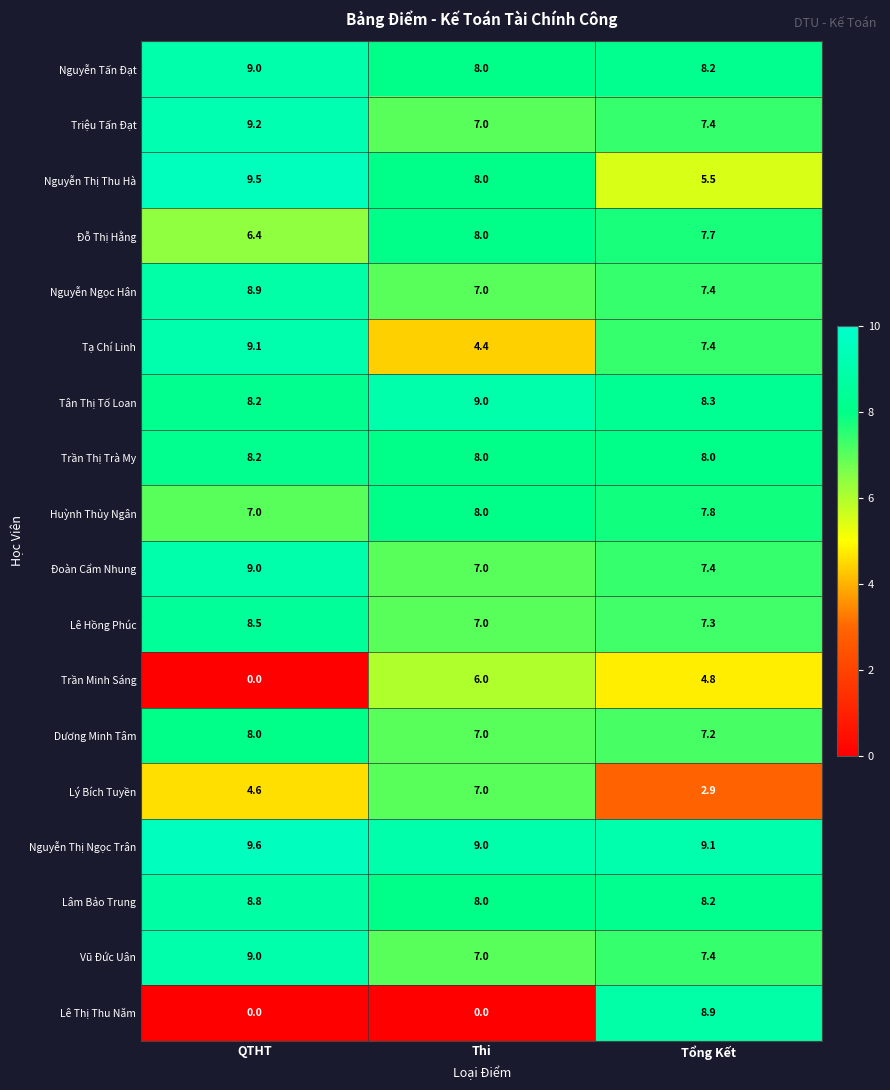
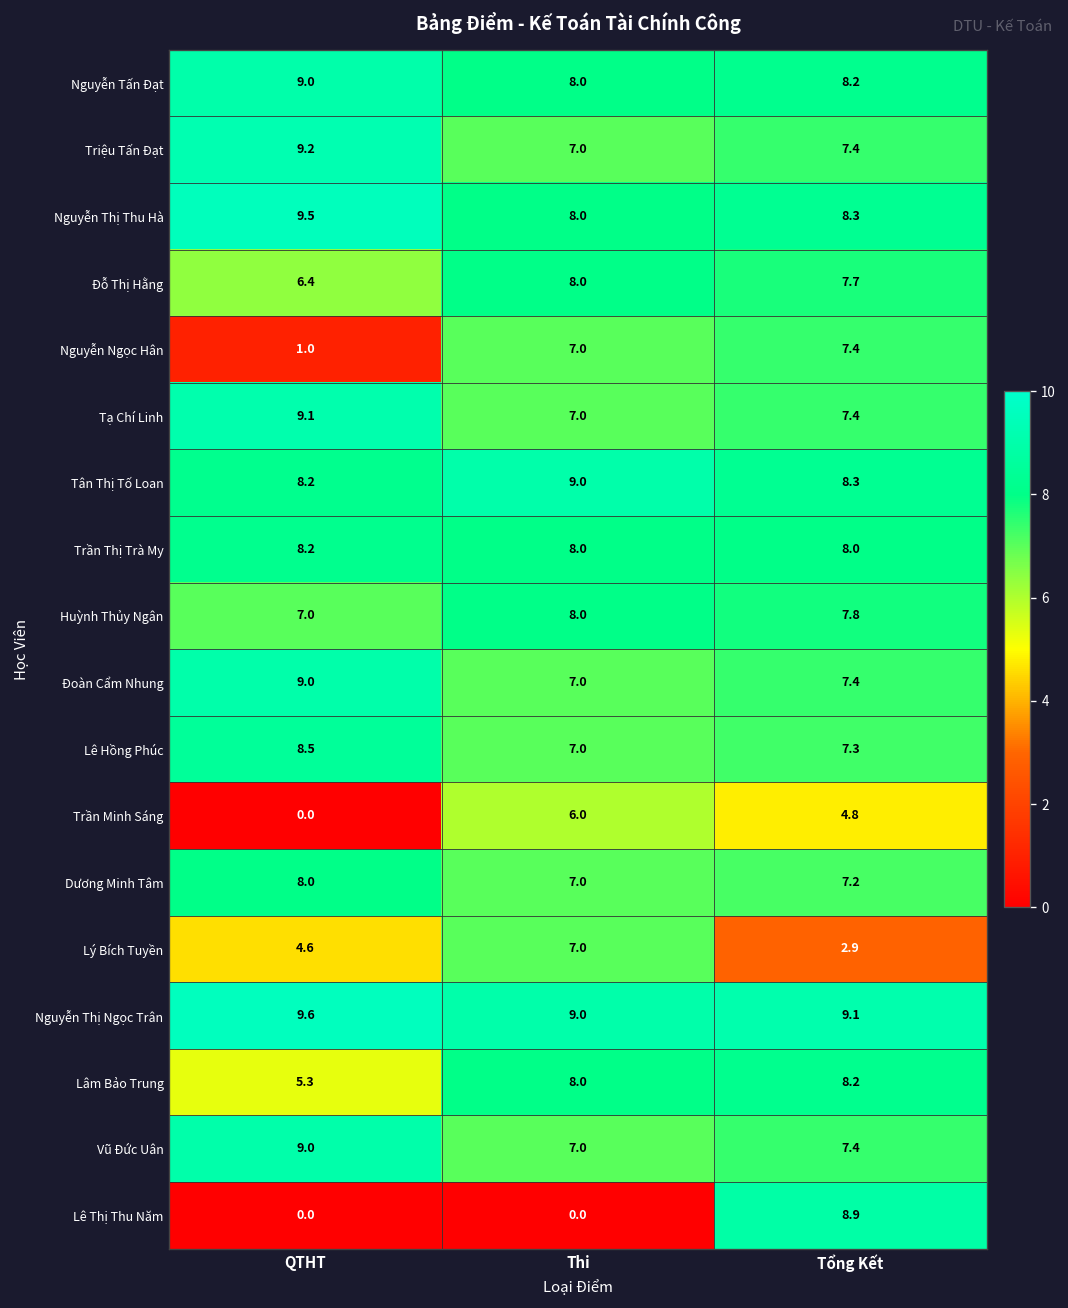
Nguyễn Thị Thu Hà, Tổng Kết: 5.5 -> 8.3
Nguyễn Ngọc Hân, QTHT: 8.9 -> 1.0
Tạ Chí Linh, Thi: 4.4 -> 7.0
Lâm Bảo Trung, QTHT: 8.8 -> 5.3
